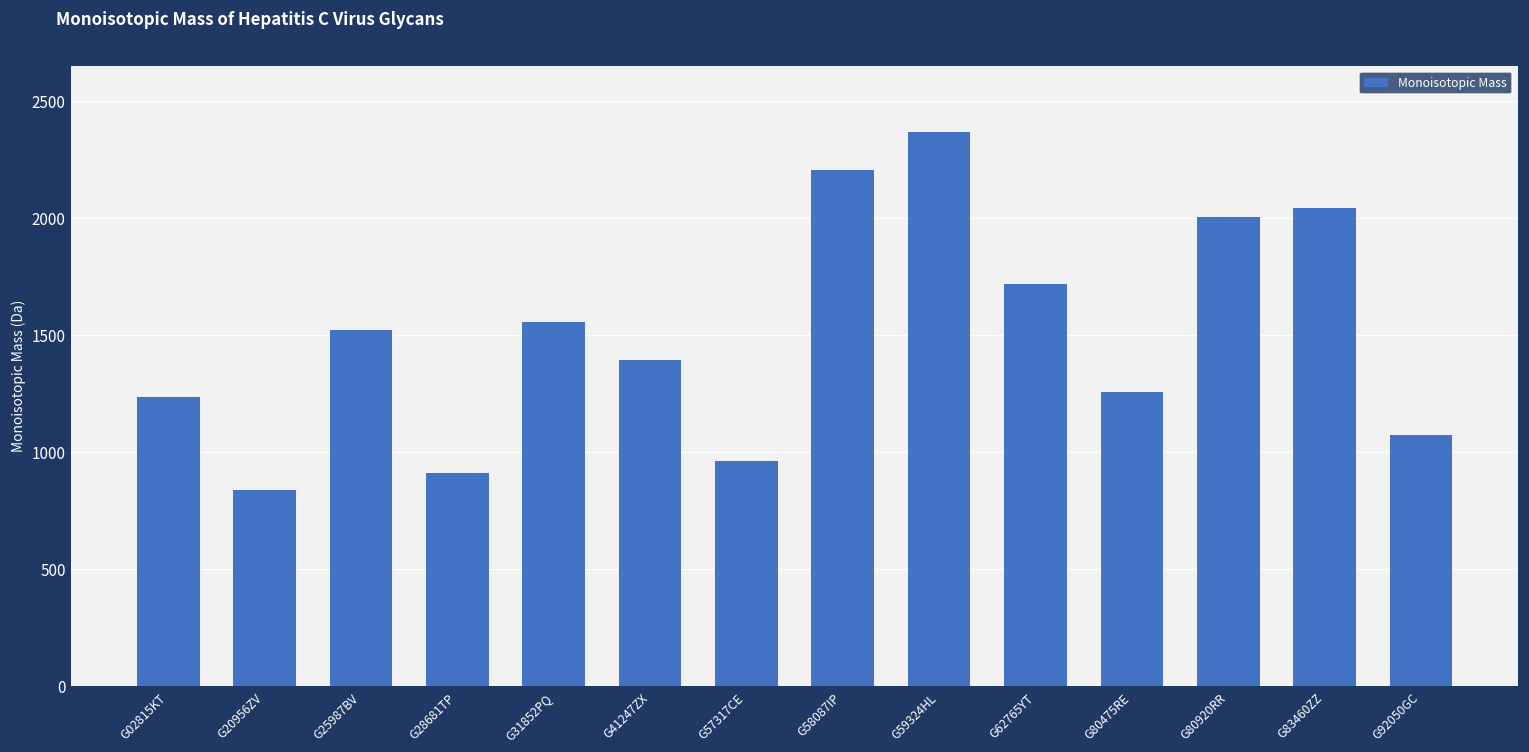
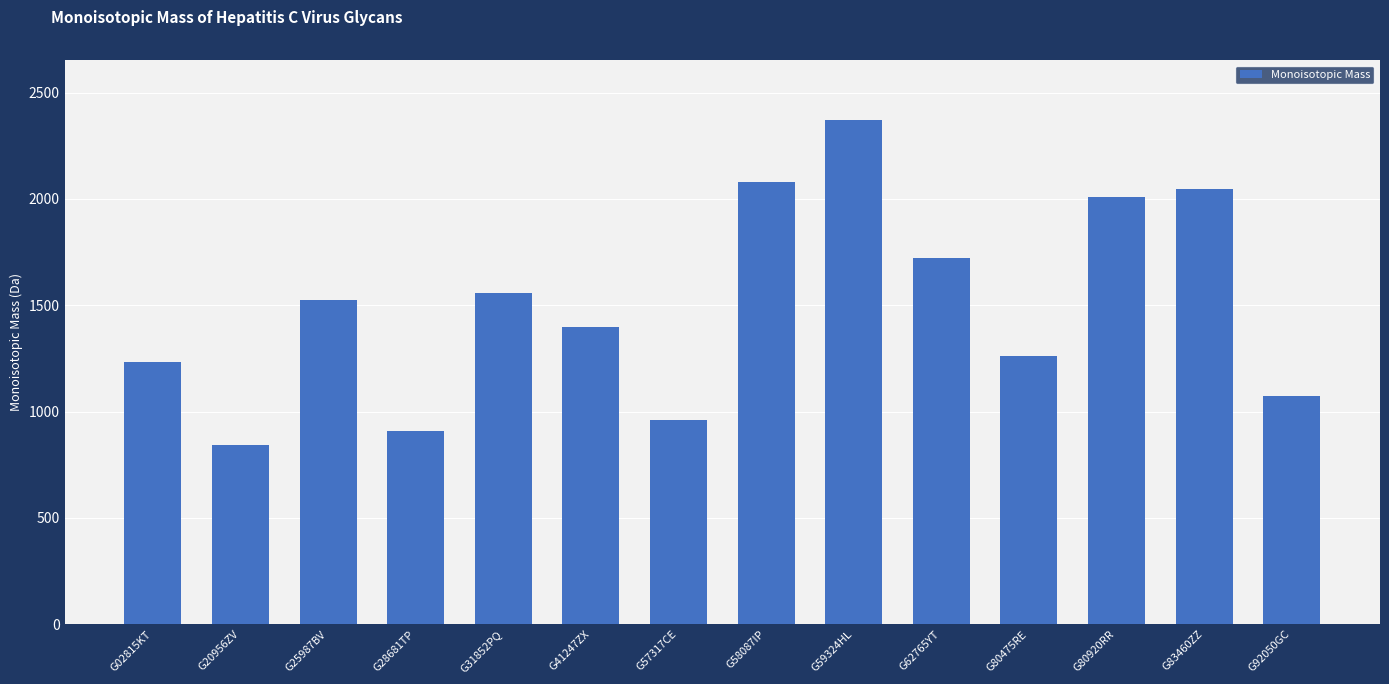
G58087IP: 2210 -> 2080
